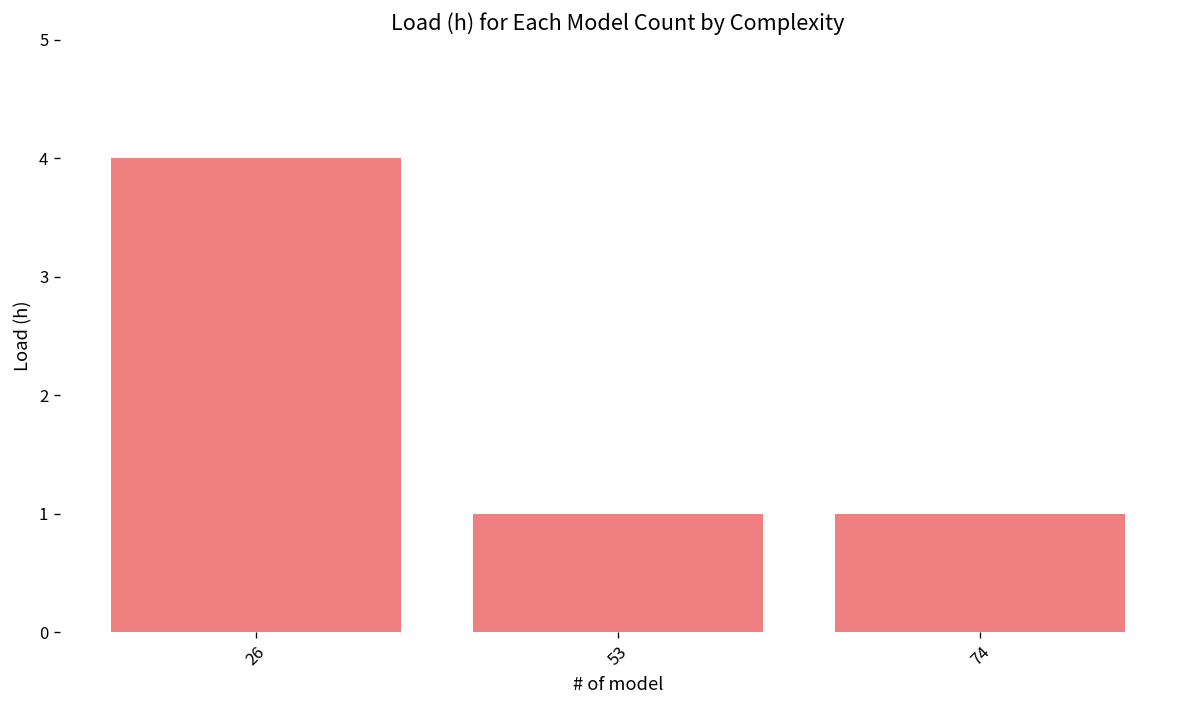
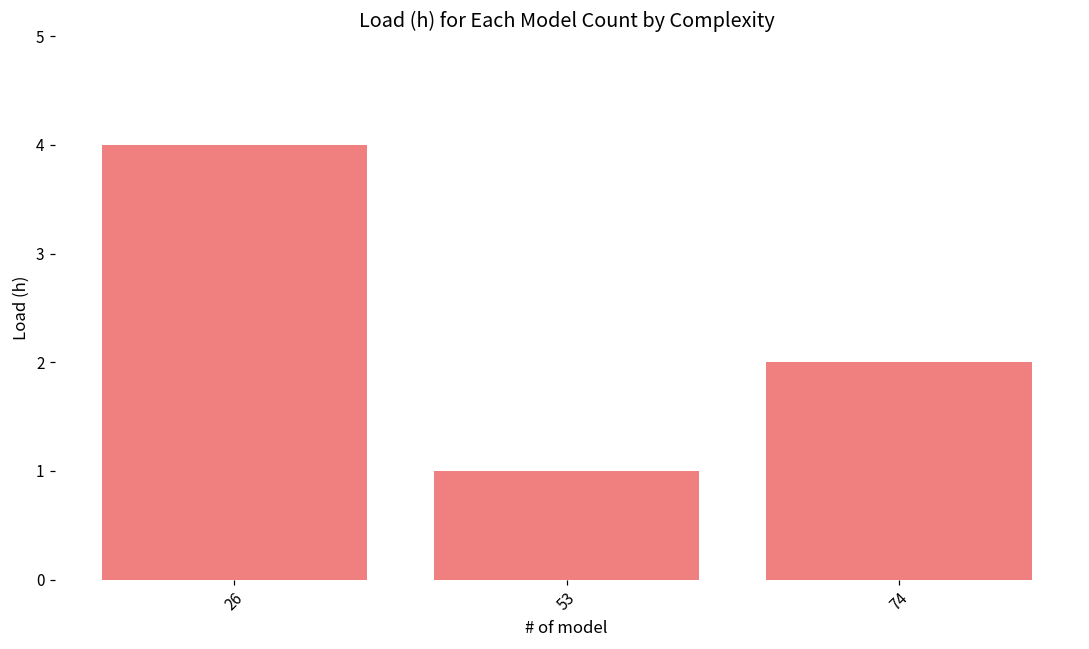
74: 1 -> 2
